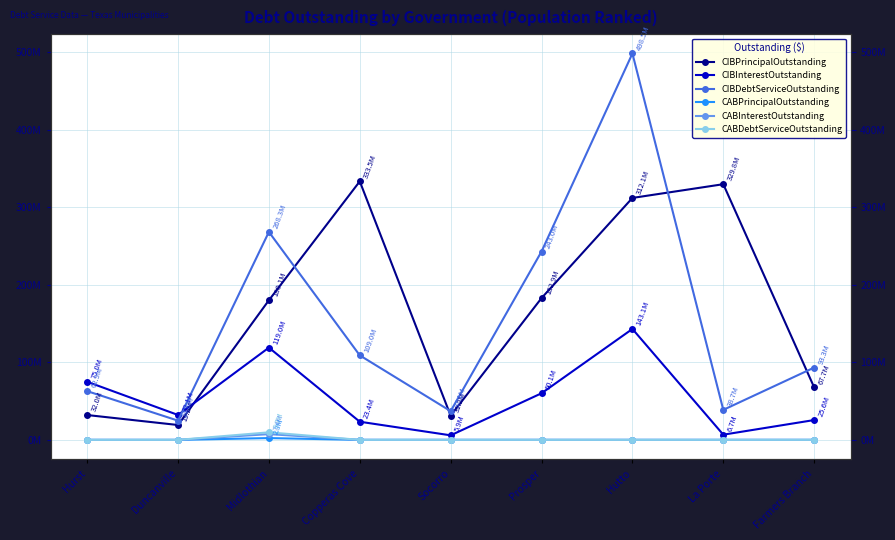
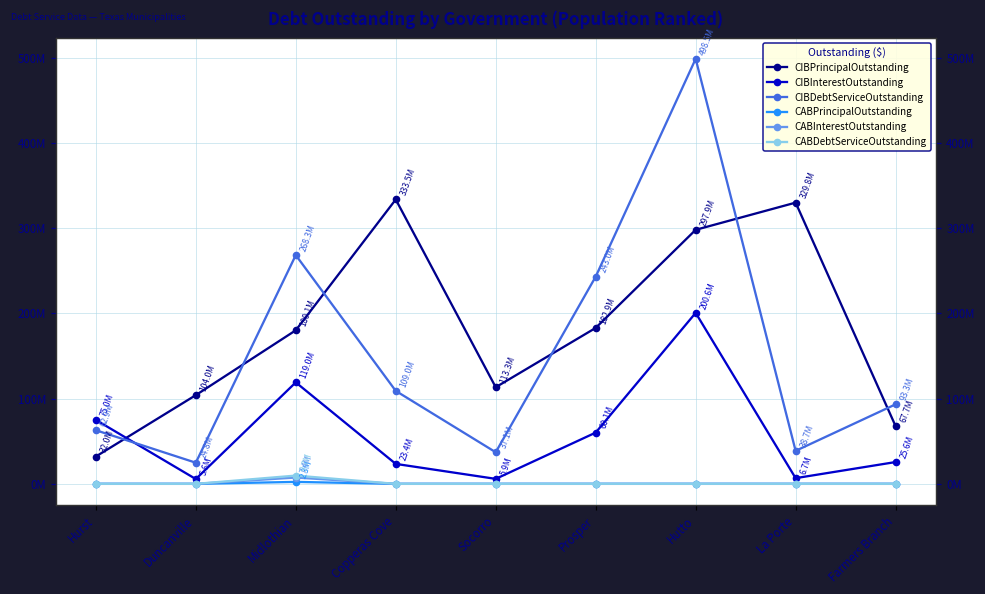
CIBPrincipalOutstanding, Duncanville: 19.2M -> 104.0M
CIBInterestOutstanding, Duncanville: 32.1M -> 5.6M
CIBPrincipalOutstanding, Socorro: 31.2M -> 113.3M
CIBPrincipalOutstanding, Hutto: 312.1M -> 297.9M
CIBInterestOutstanding, Hutto: 143.1M -> 200.6M
